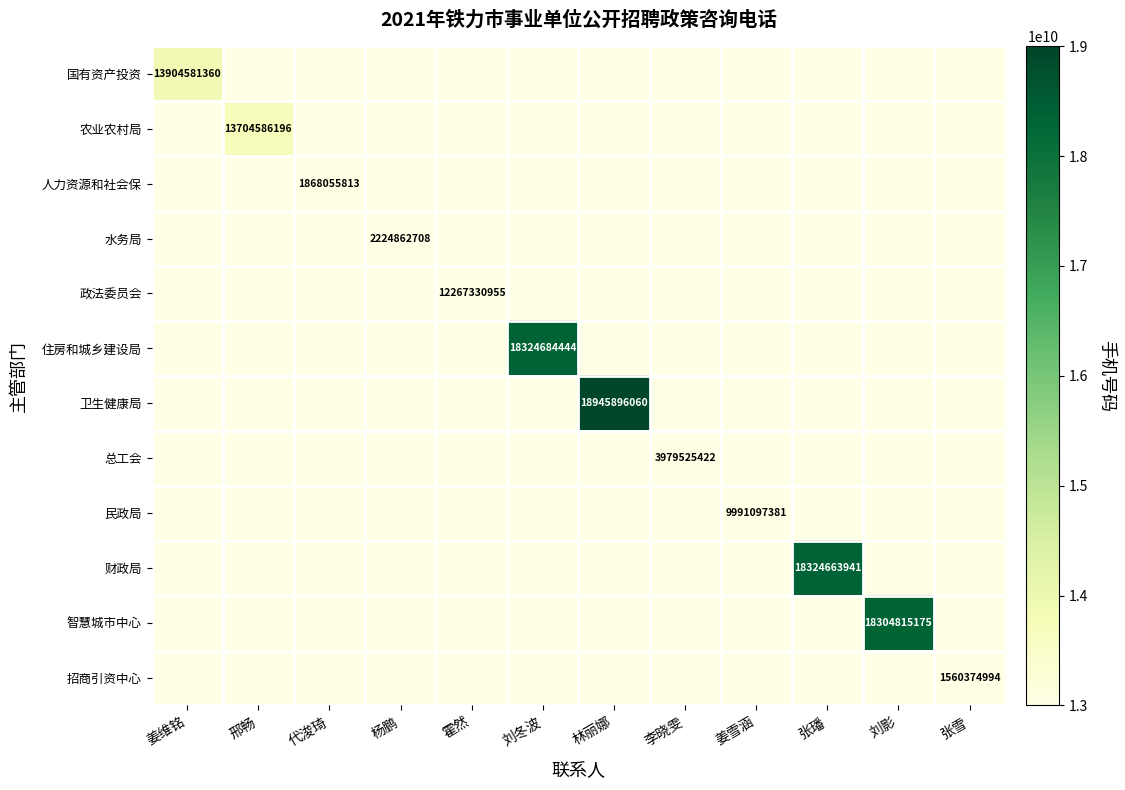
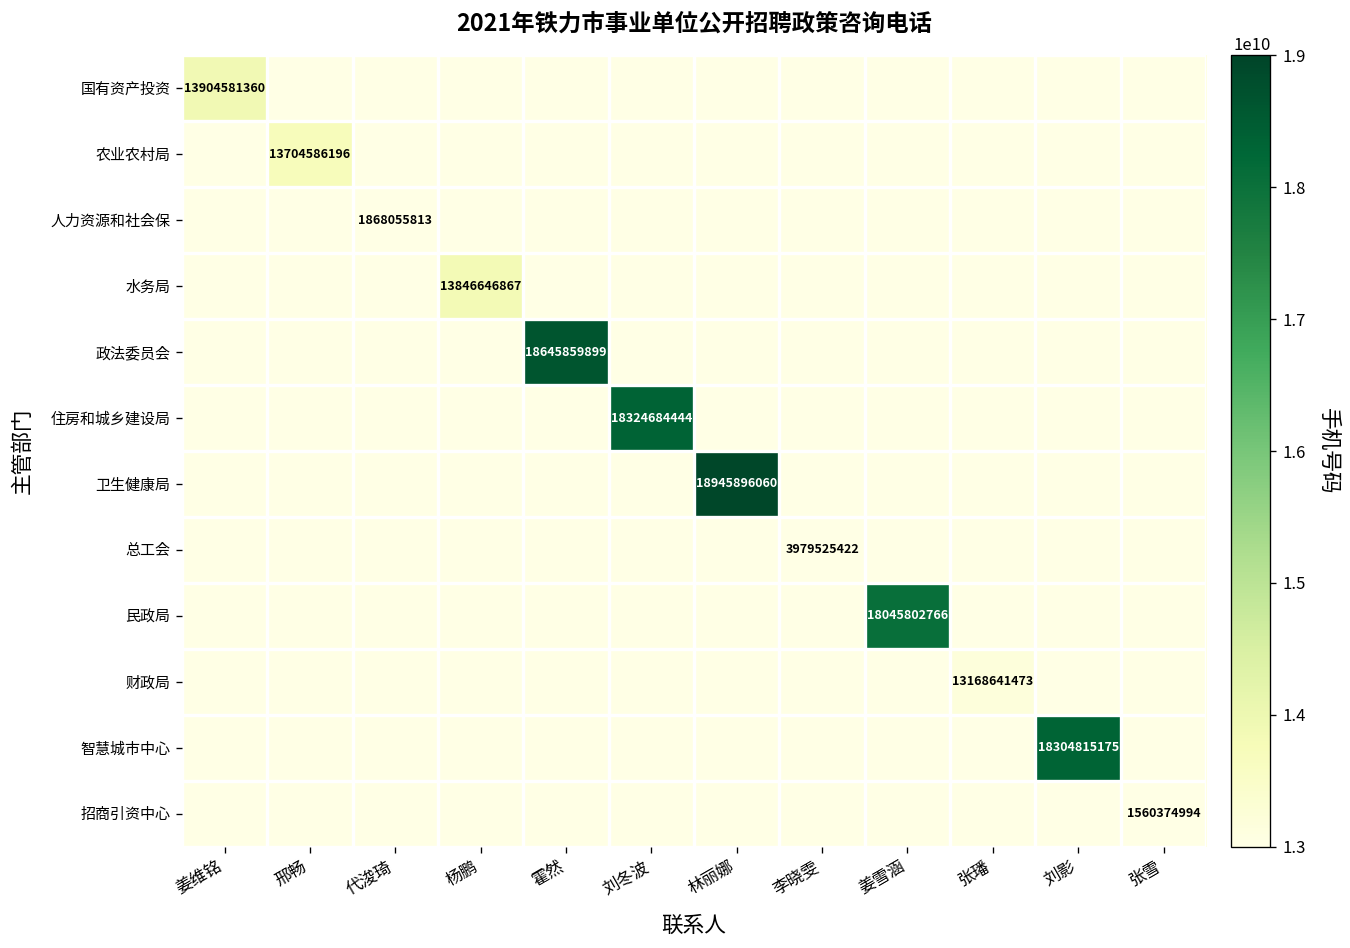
水务局, 杨鹏: 2224862708 -> 13846646867
政法委员会, 霍然: 12267330955 -> 18645859899
民政局, 姜雪涵: 9991097381 -> 18045802766
财政局, 张璠: 18324663941 -> 13168641473
